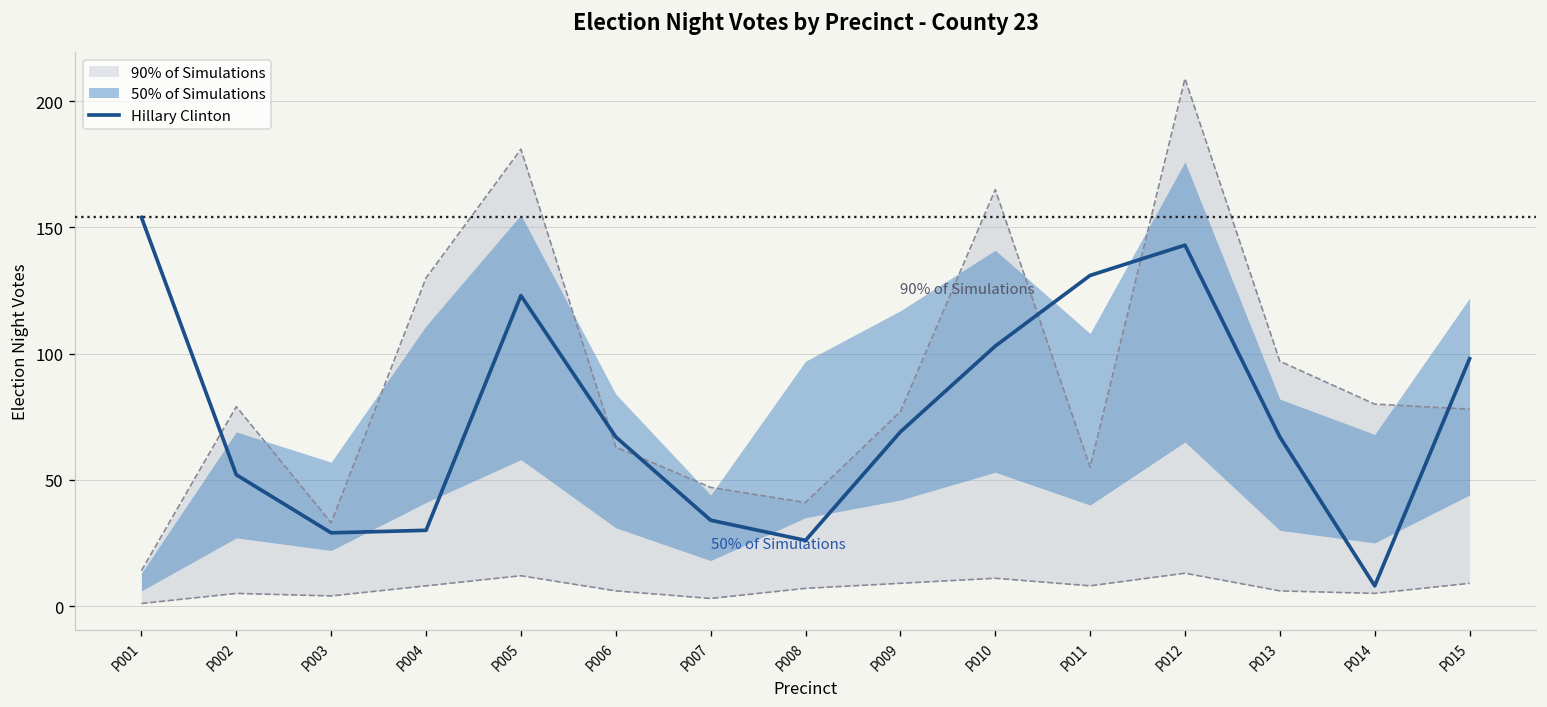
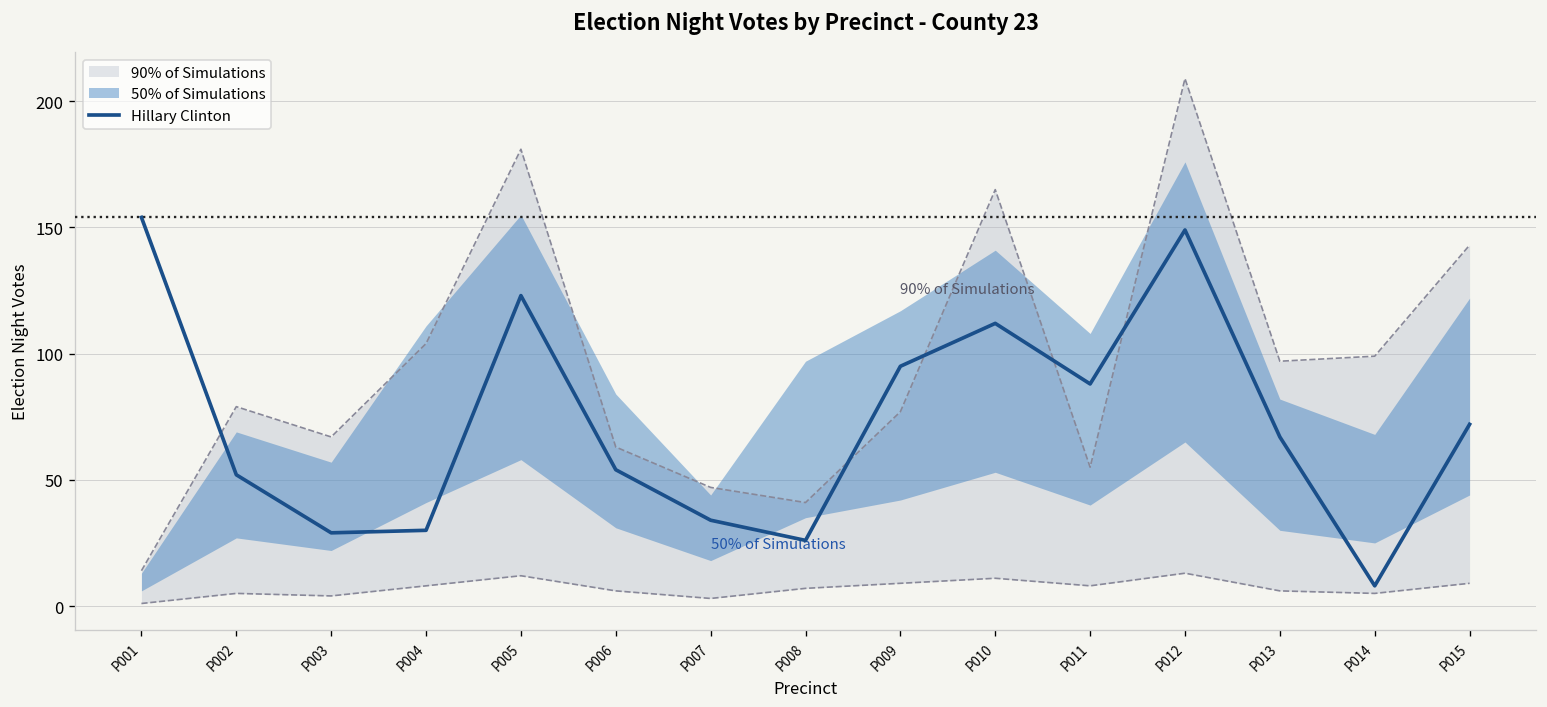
90% of Simulations, P003: 33 -> 67
90% of Simulations, P004: 130 -> 104
Hillary Clinton, P006: 67 -> 54
Hillary Clinton, P009: 69 -> 95
Hillary Clinton, P010: 103 -> 112
Hillary Clinton, P011: 131 -> 88
Hillary Clinton, P012: 143 -> 149
90% of Simulations, P014: 80 -> 99
90% of Simulations, P015: 78 -> 143
Hillary Clinton, P015: 98 -> 72
